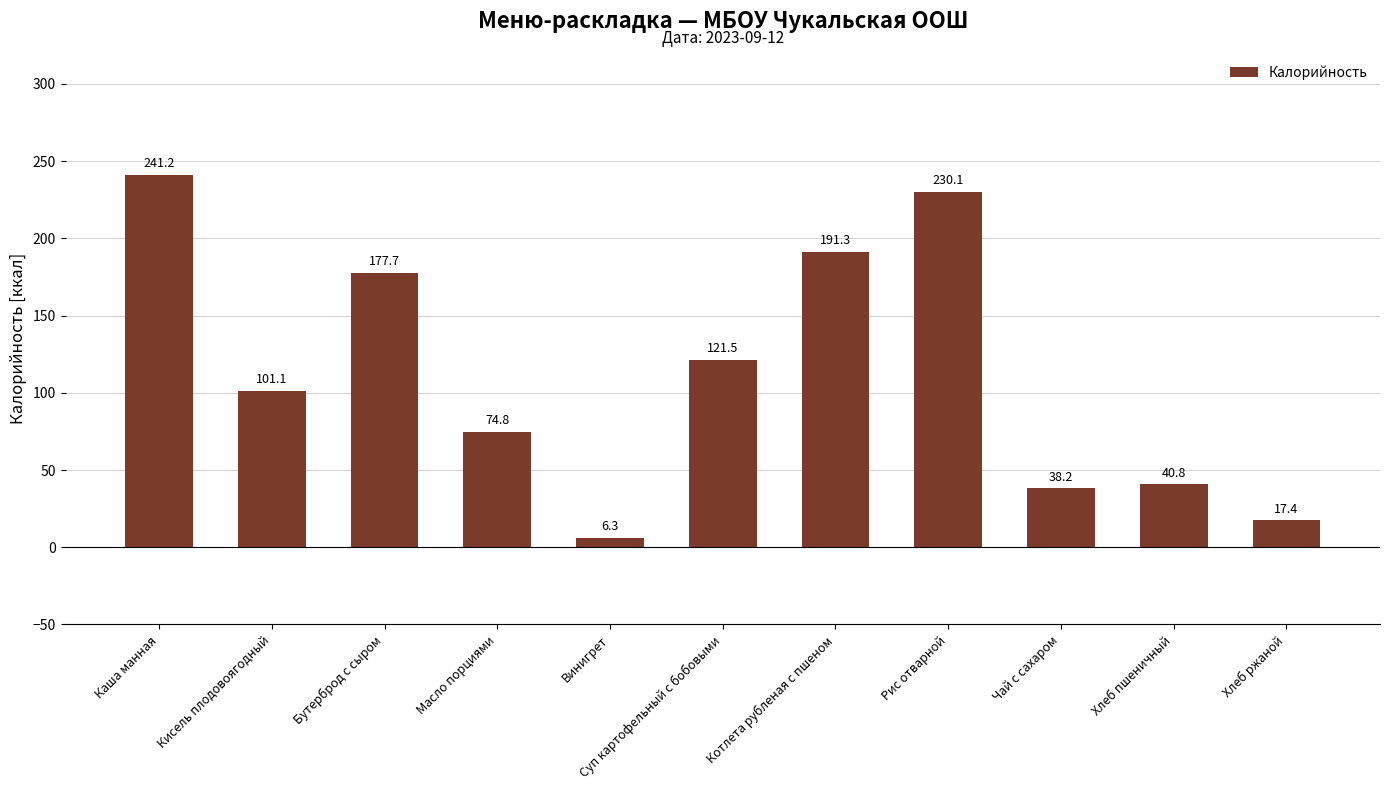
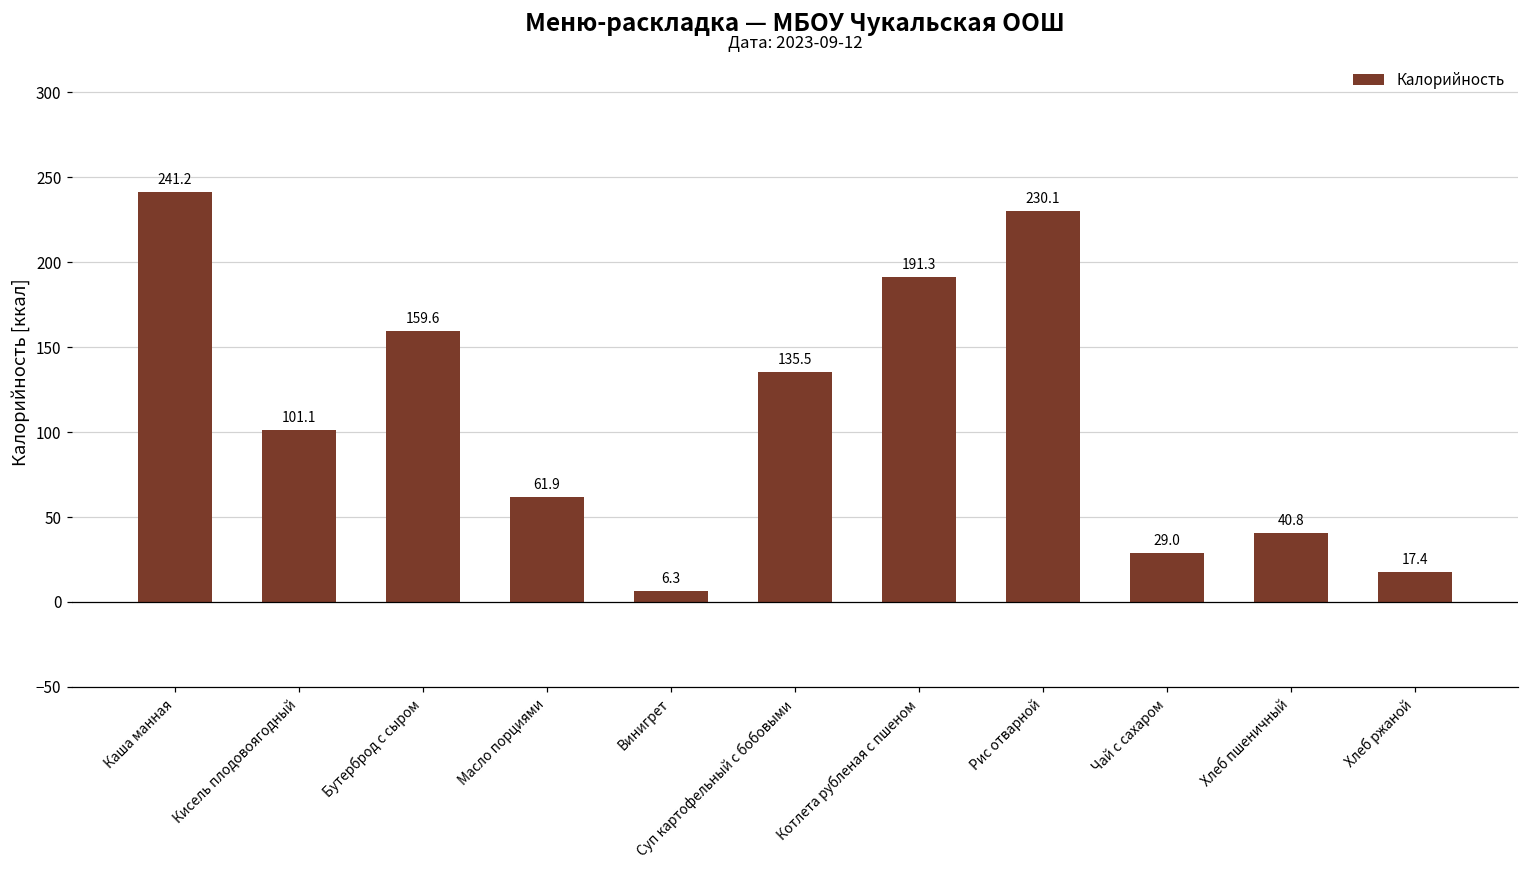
Бутерброд с сыром: 177.7 -> 159.6
Масло порциями: 74.8 -> 61.9
Суп картофельный с бобовыми: 121.5 -> 135.5
Чай с сахаром: 38.2 -> 29.0
